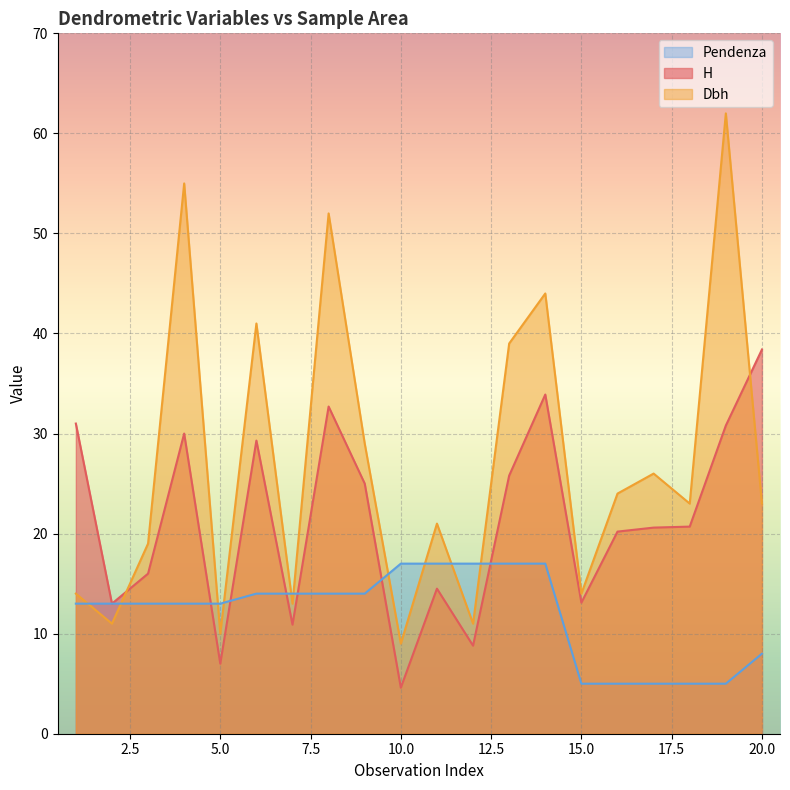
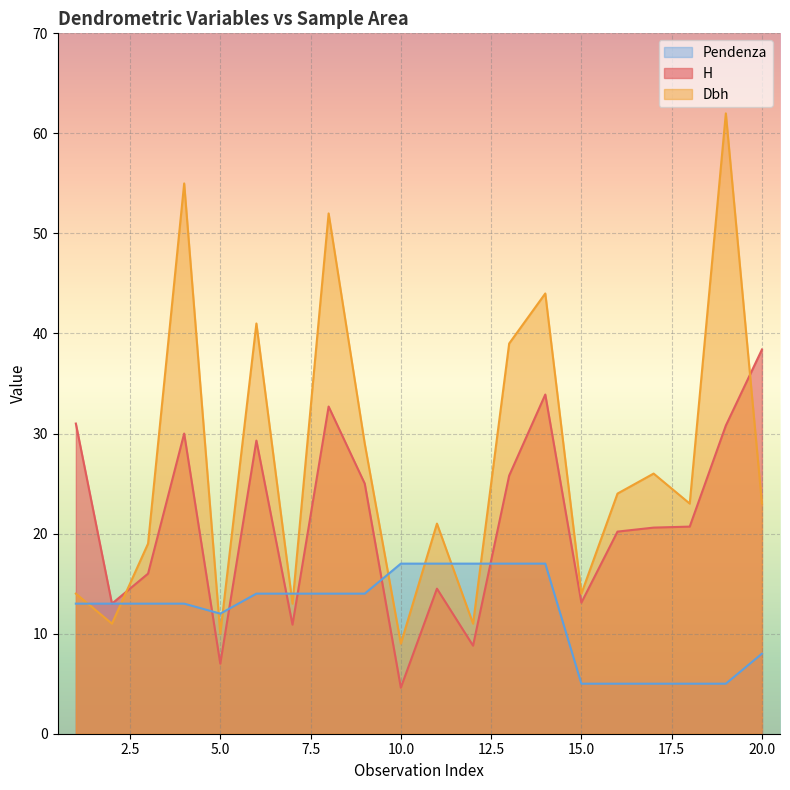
Pendenza, 5.0: 13 -> 12
